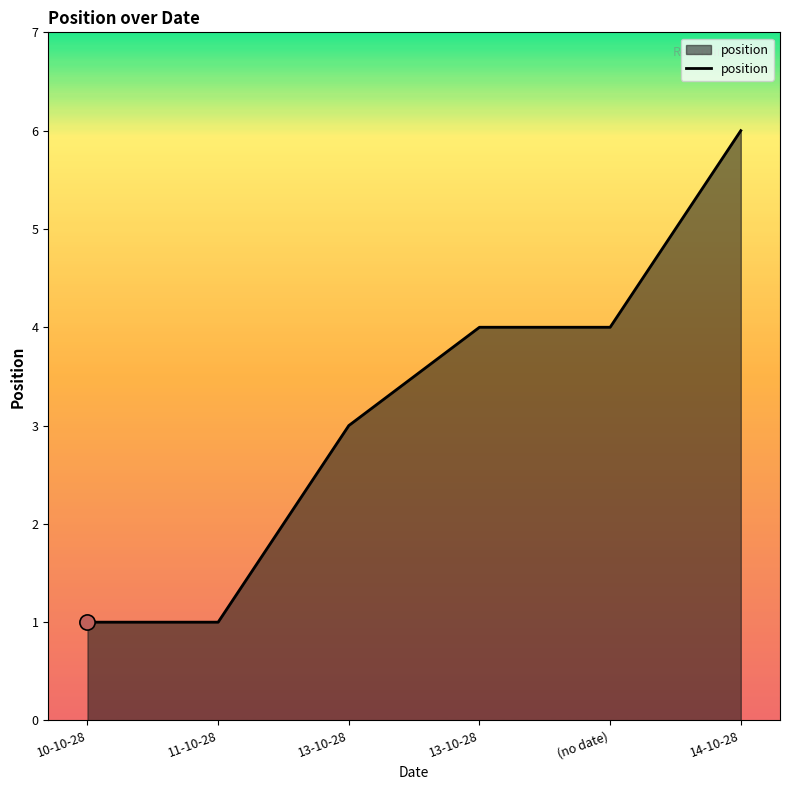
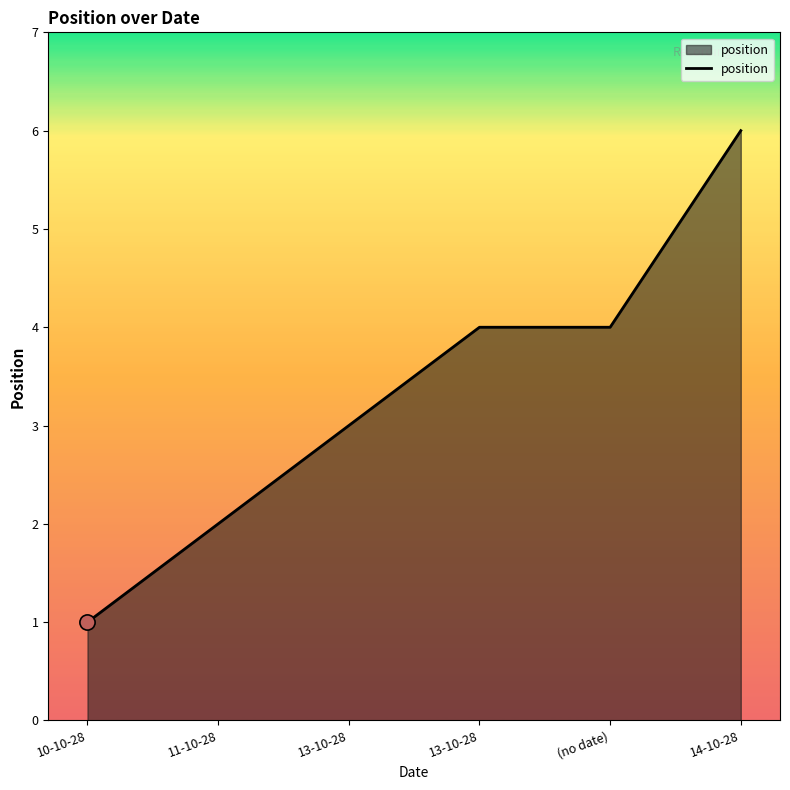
position, 11-10-28: 1 -> 2
